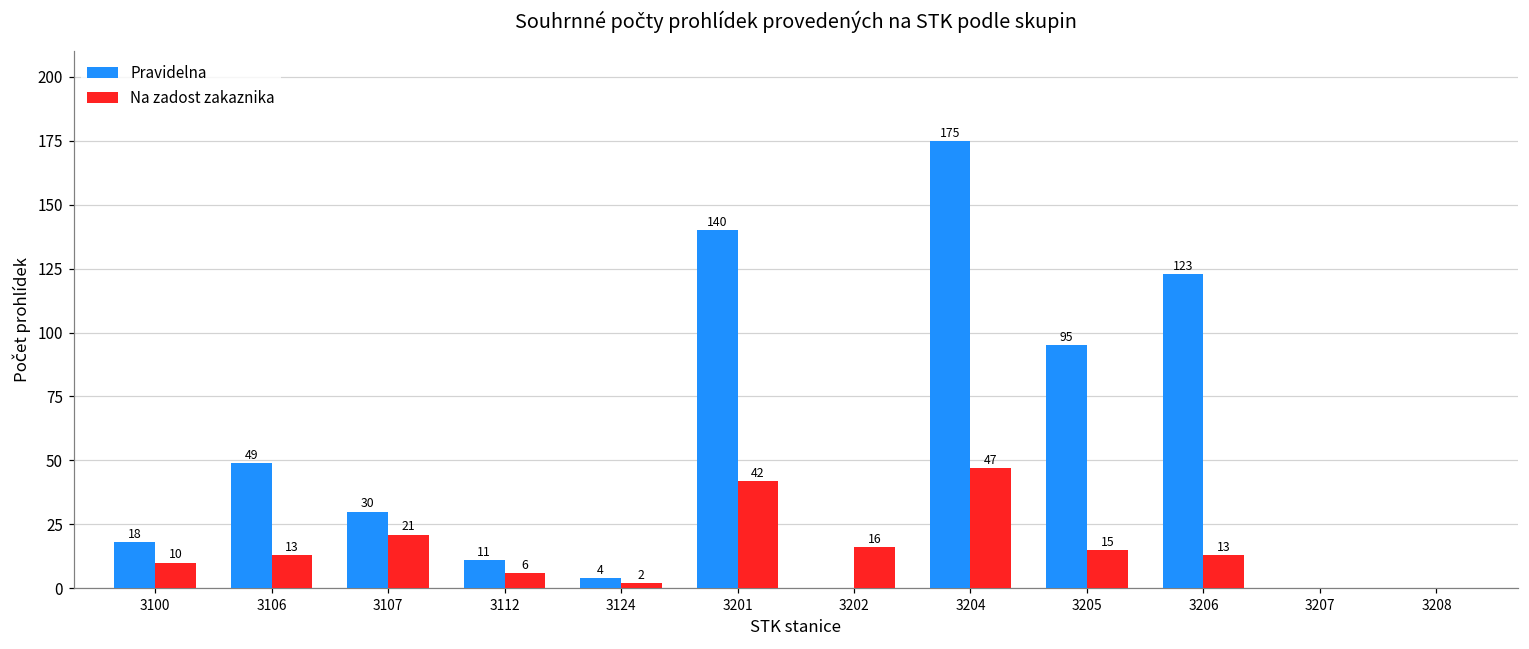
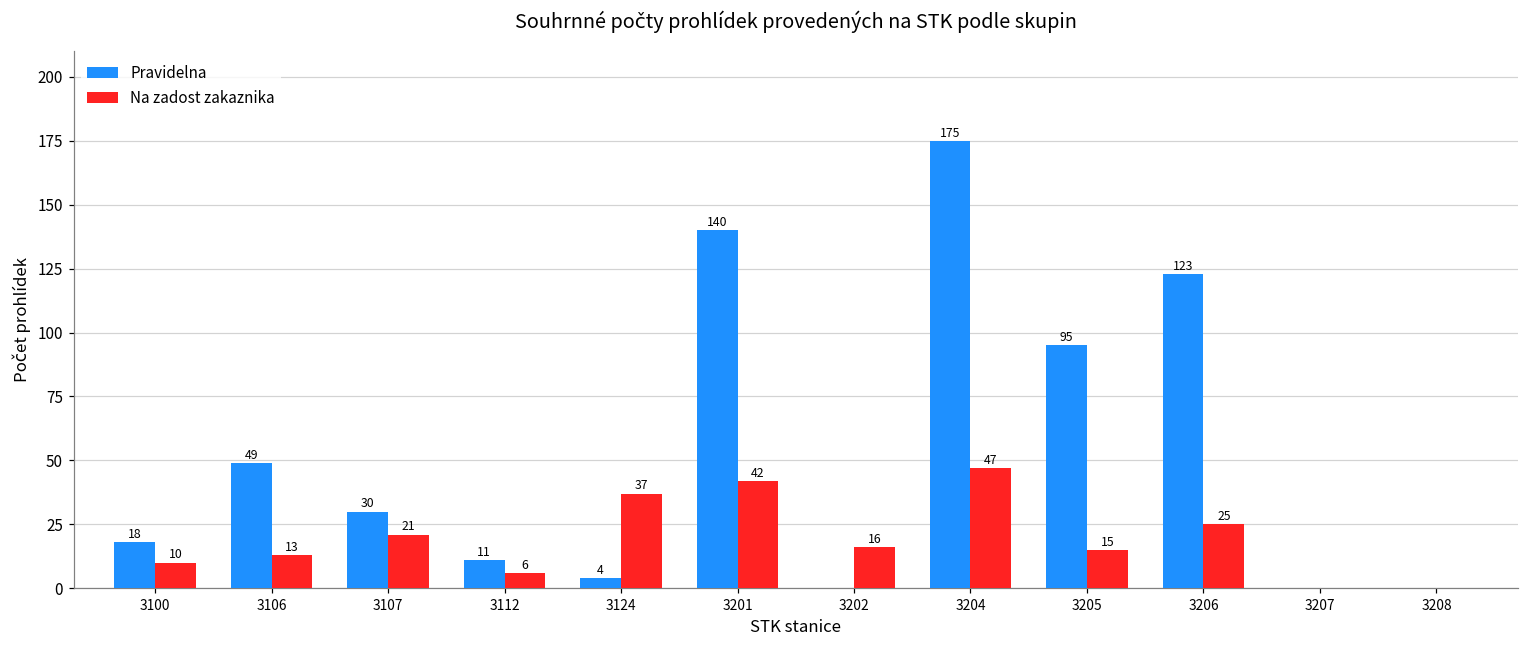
Na zadost zakaznika, 3124: 2 -> 37
Na zadost zakaznika, 3206: 13 -> 25
